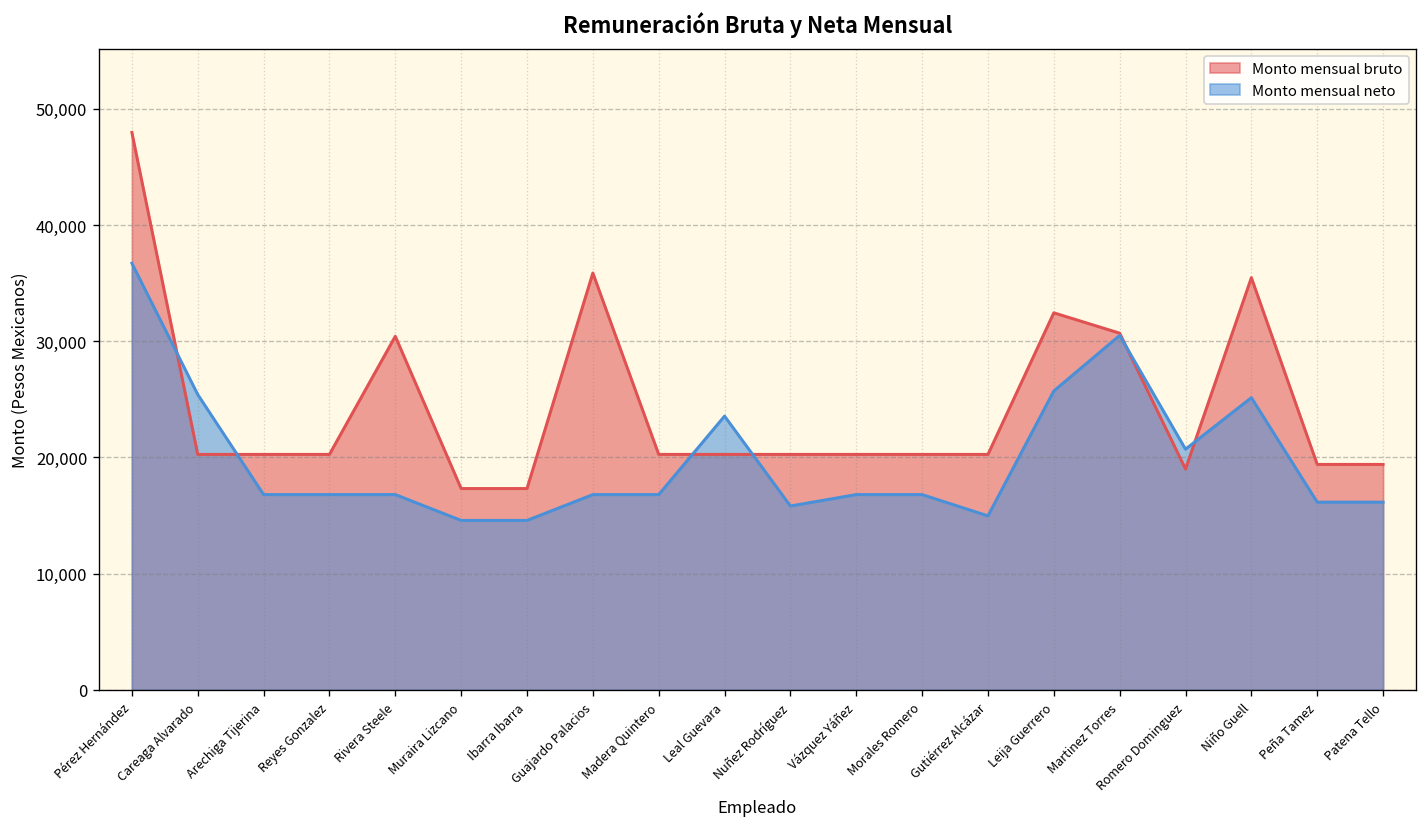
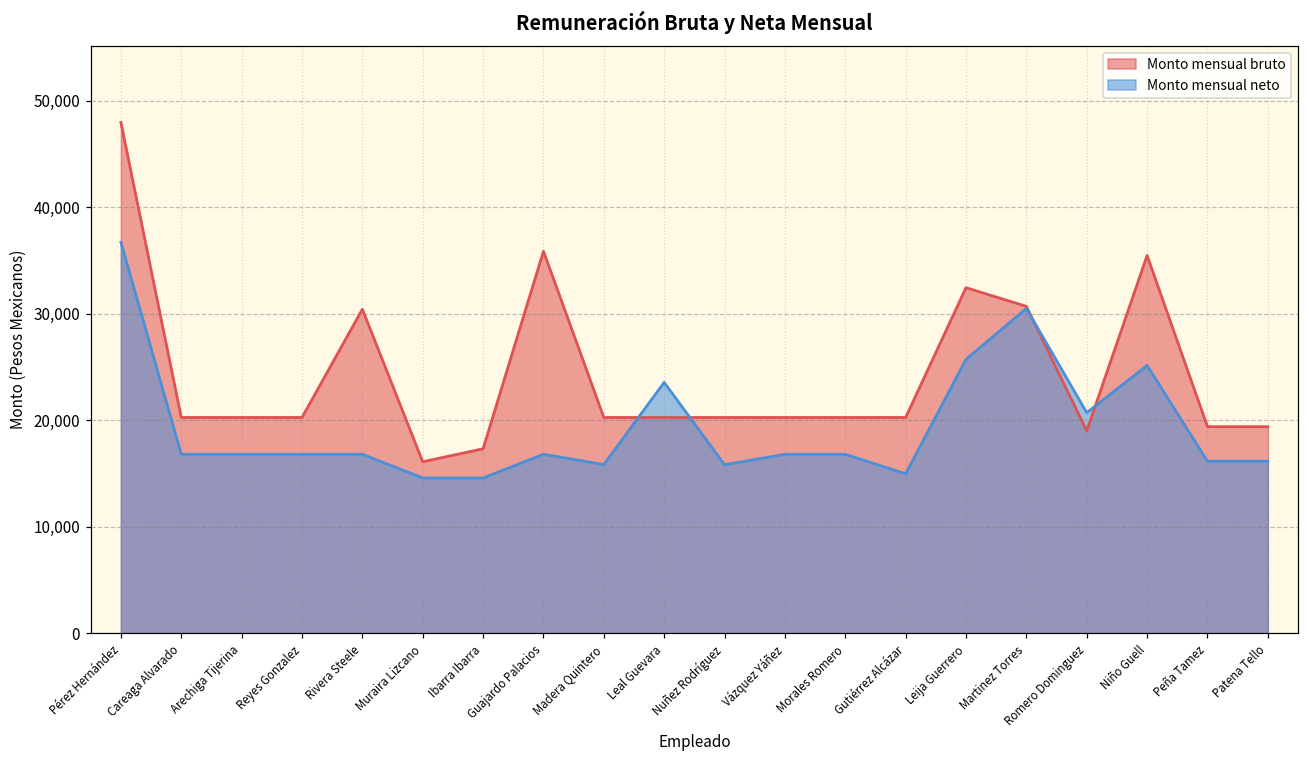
Monto mensual neto, Careaga Alvarado: 25,000 -> 17,000
Monto mensual bruto, Muraira Lizcano: 17,000 -> 16,000
Monto mensual neto, Madera Quintero: 17,000 -> 16,000
